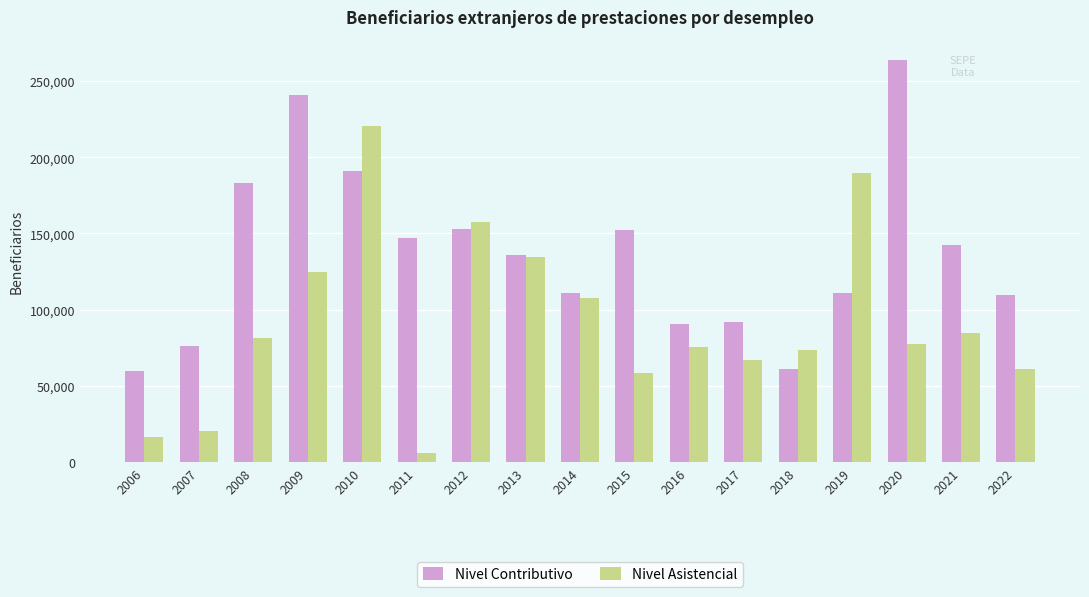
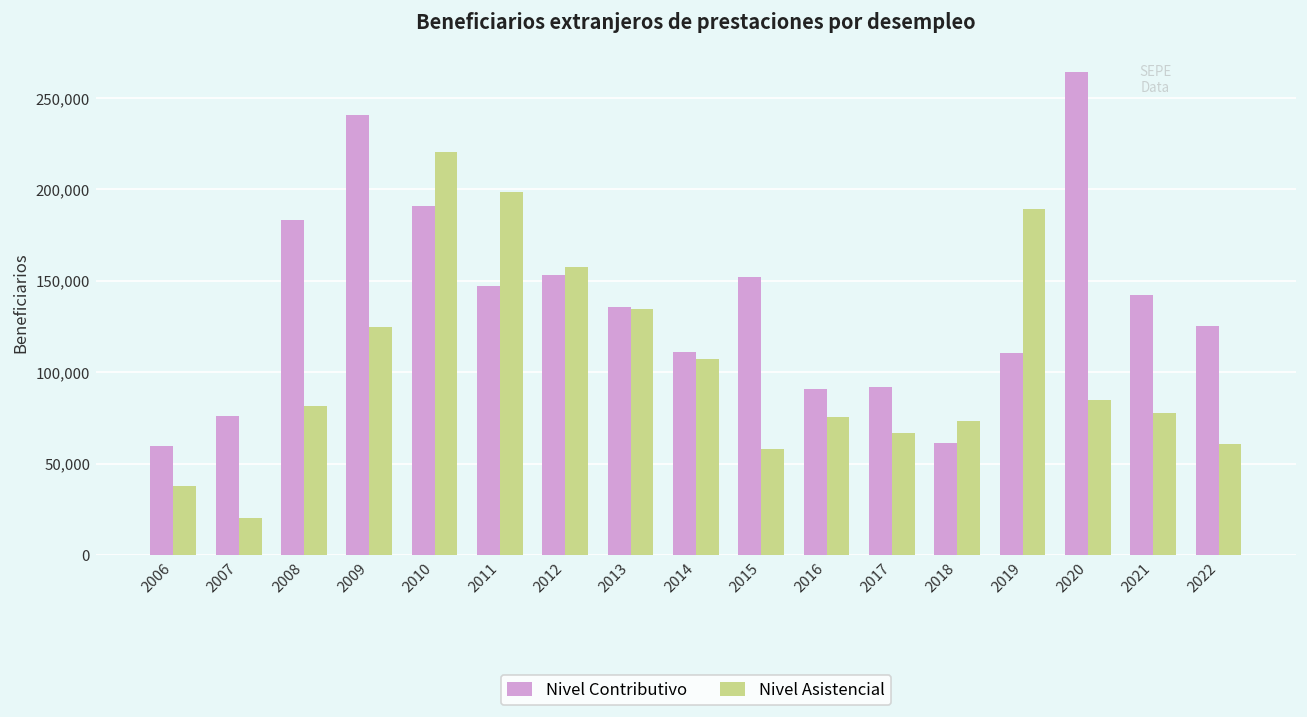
Nivel Asistencial, 2006: 17,000 -> 38,000
Nivel Asistencial, 2011: 6,000 -> 199,000
Nivel Asistencial, 2020: 77,000 -> 85,000
Nivel Asistencial, 2021: 85,000 -> 78,000
Nivel Contributivo, 2022: 110,000 -> 125,000
